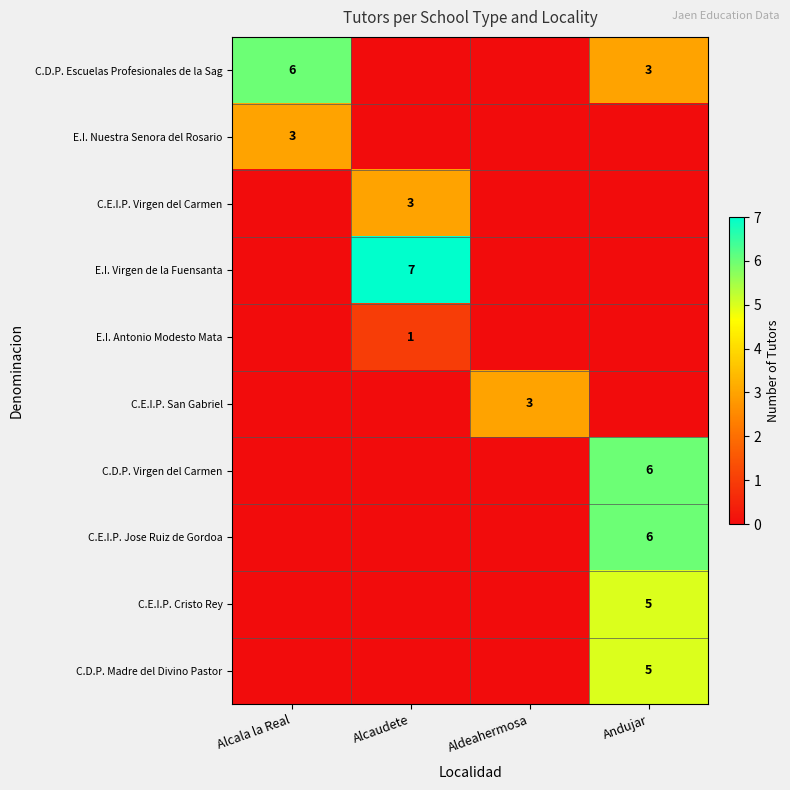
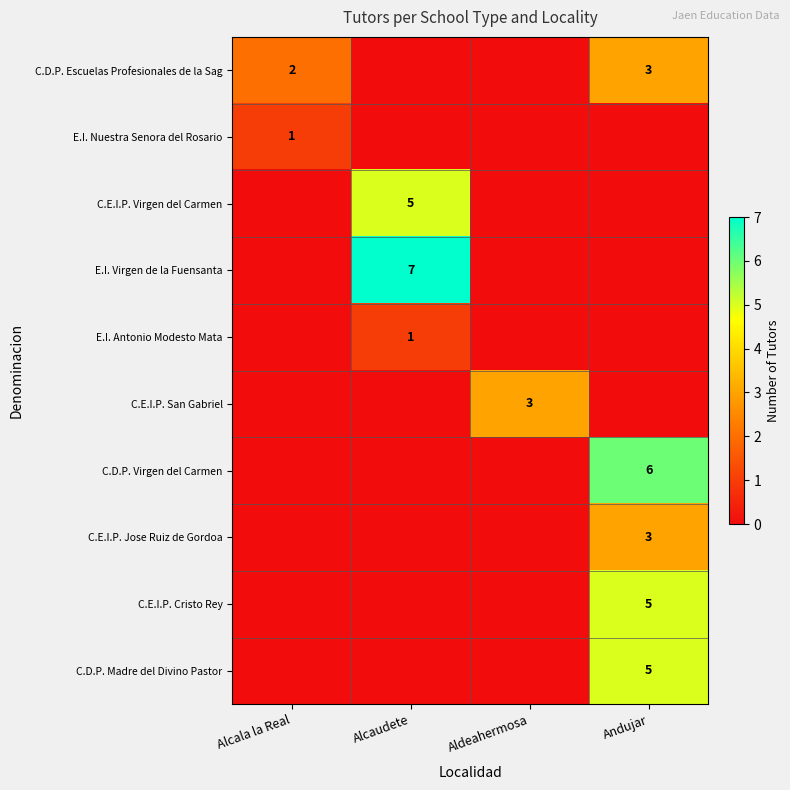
C.D.P. Escuelas Profesionales de la Sag, Alcala la Real: 6 -> 2
E.I. Nuestra Senora del Rosario, Alcala la Real: 3 -> 1
C.E.I.P. Virgen del Carmen, Alcaudete: 3 -> 5
C.E.I.P. Jose Ruiz de Gordoa, Andujar: 6 -> 3
